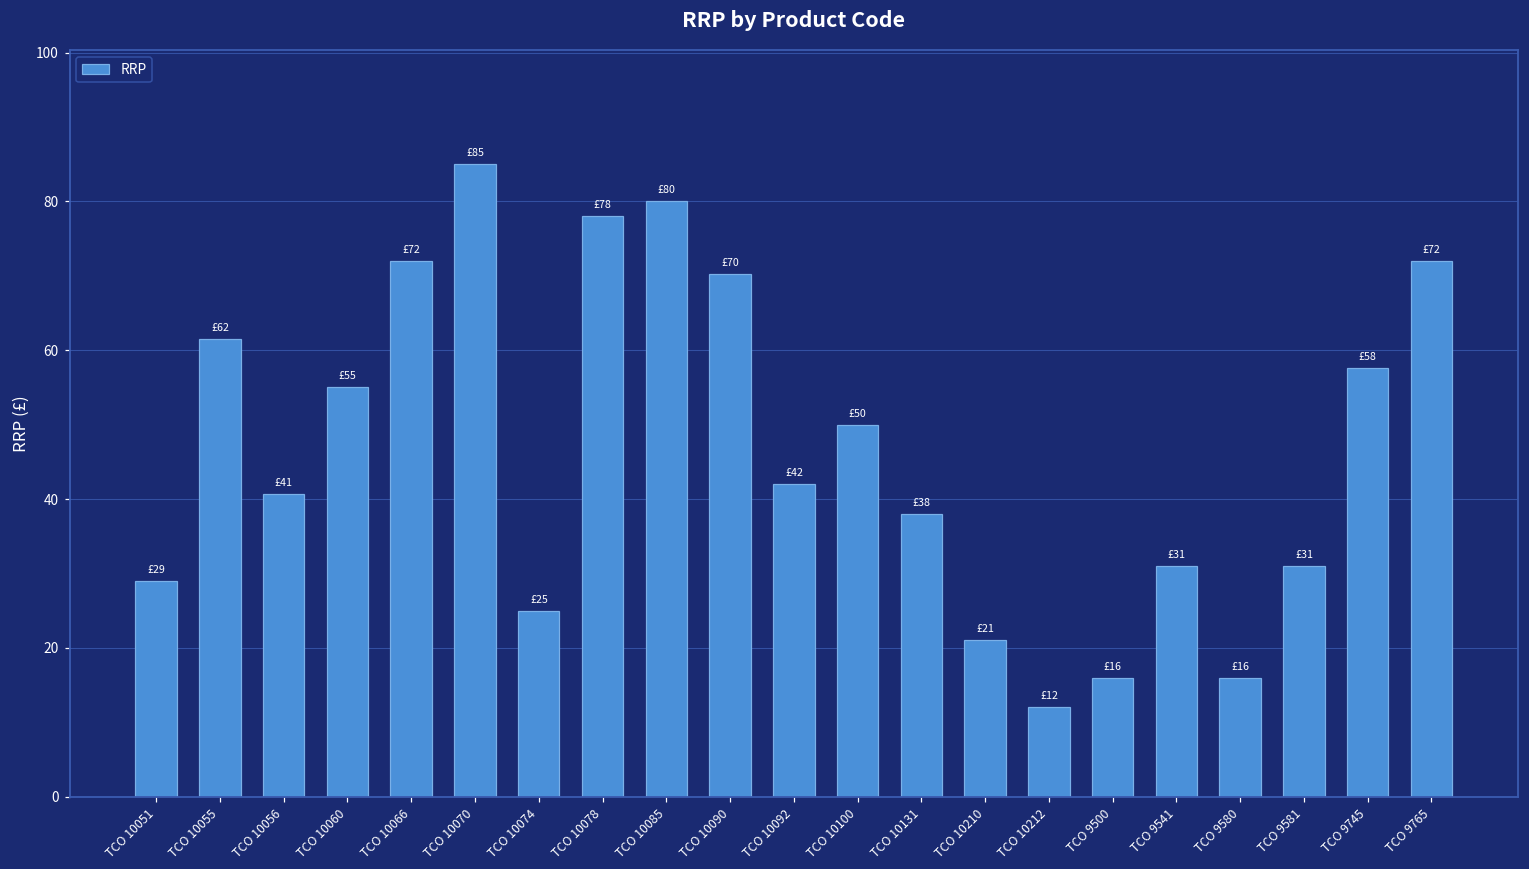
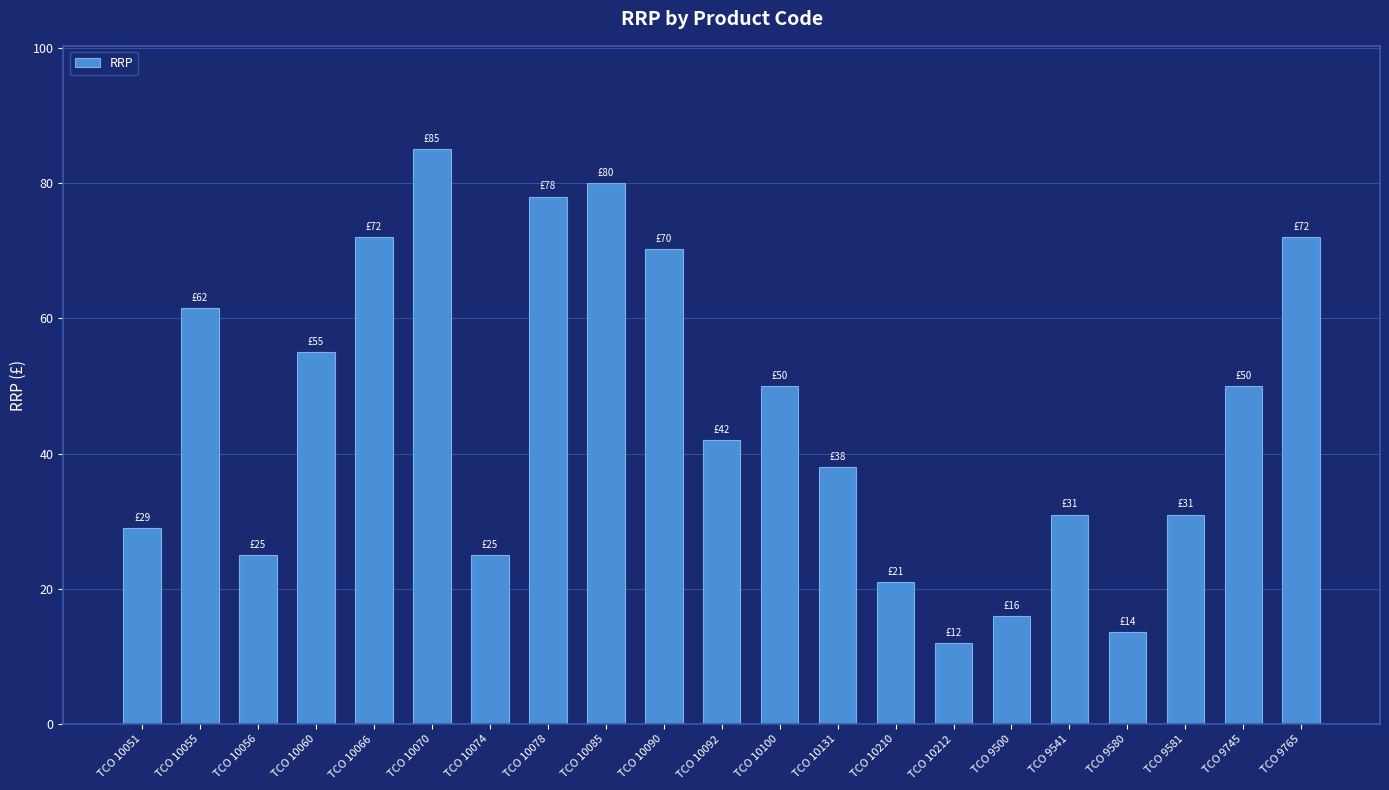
TCO 10056: £41 -> £25
TCO 9580: £16 -> £14
TCO 9745: £58 -> £50
